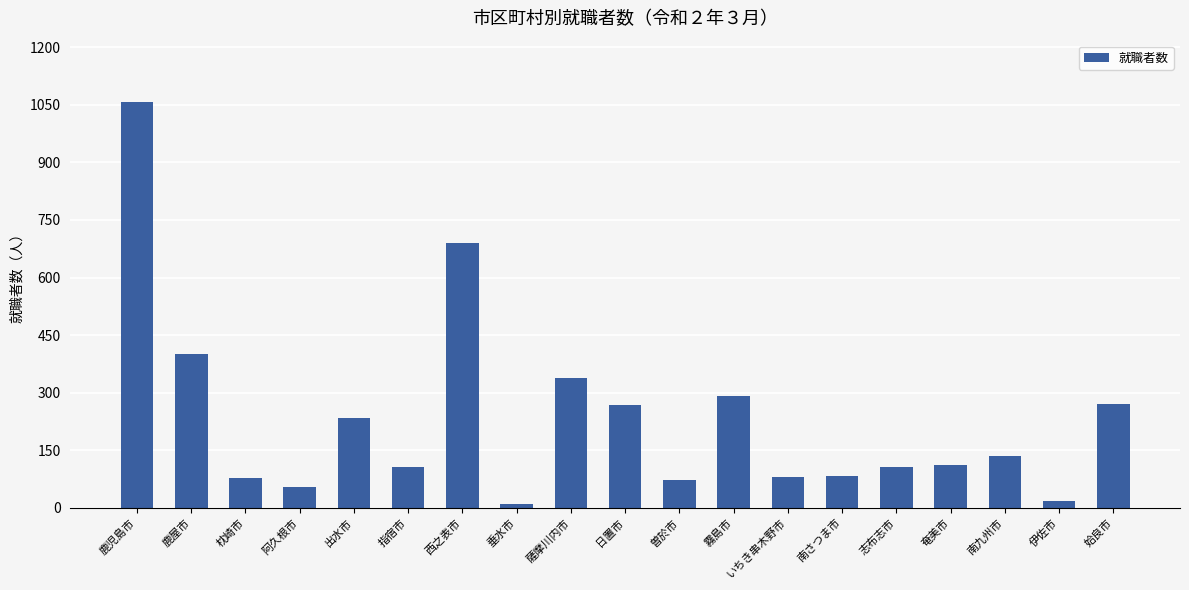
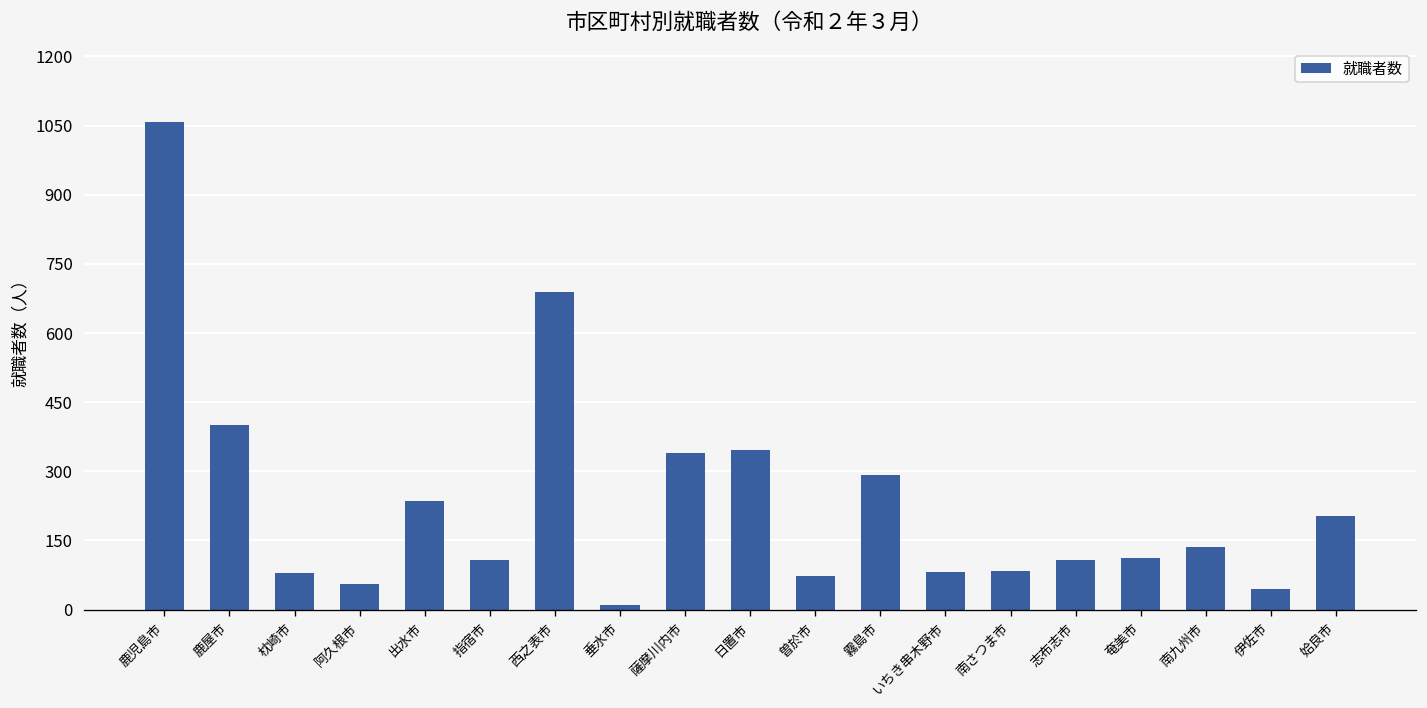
日置市: 270 -> 350
伊佐市: 20 -> 40
姶良市: 270 -> 200
